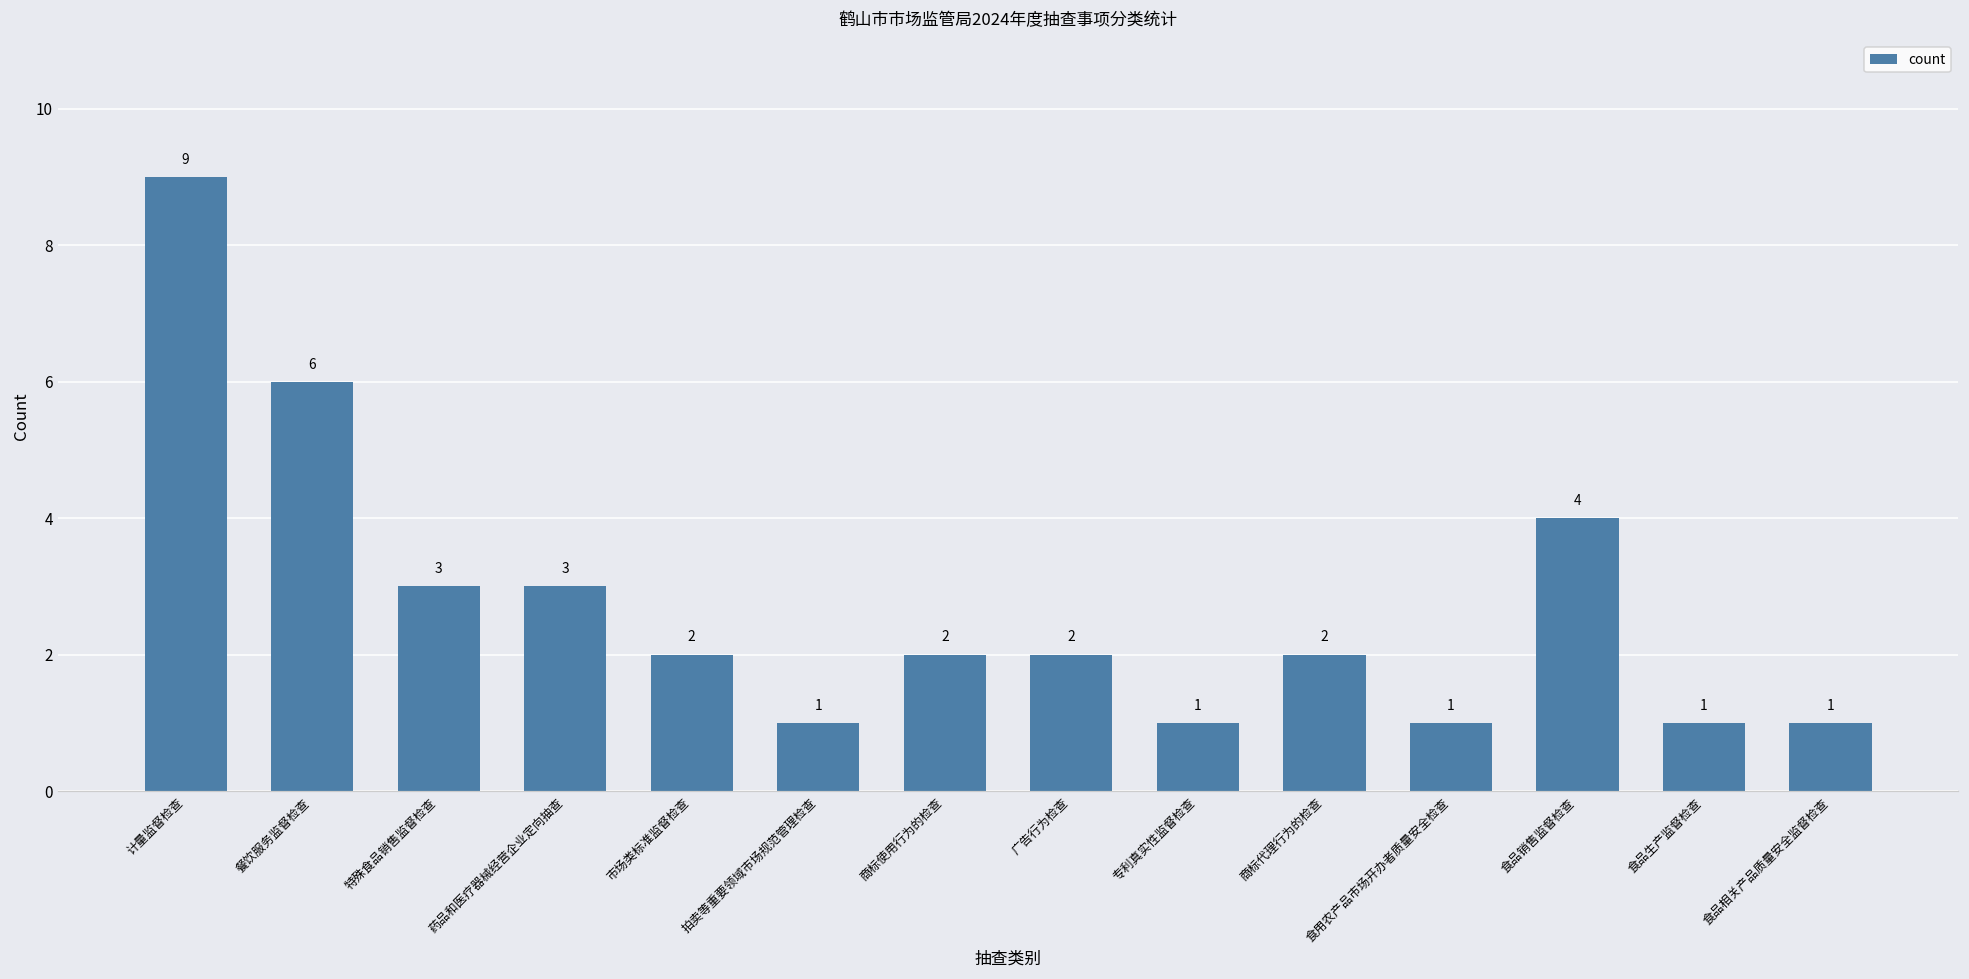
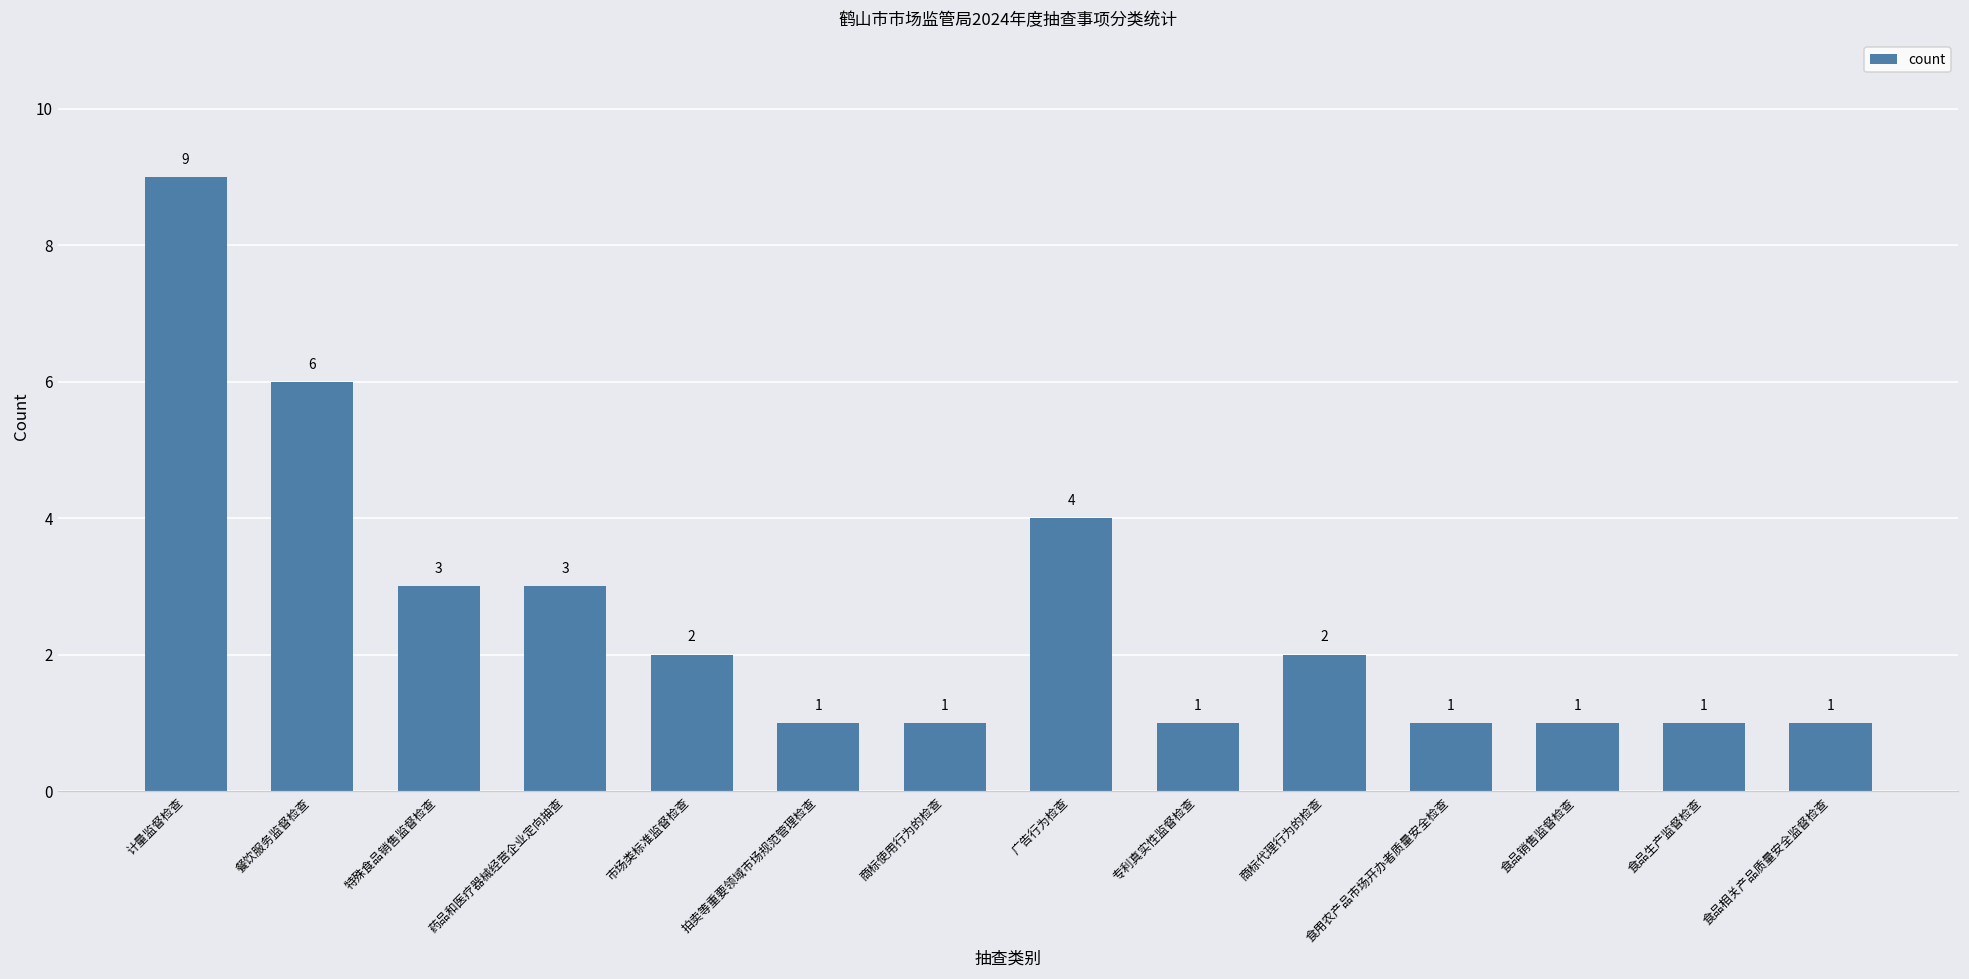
商标使用行为的检查: 2 -> 1
广告行为检查: 2 -> 4
食品销售监督检查: 4 -> 1
